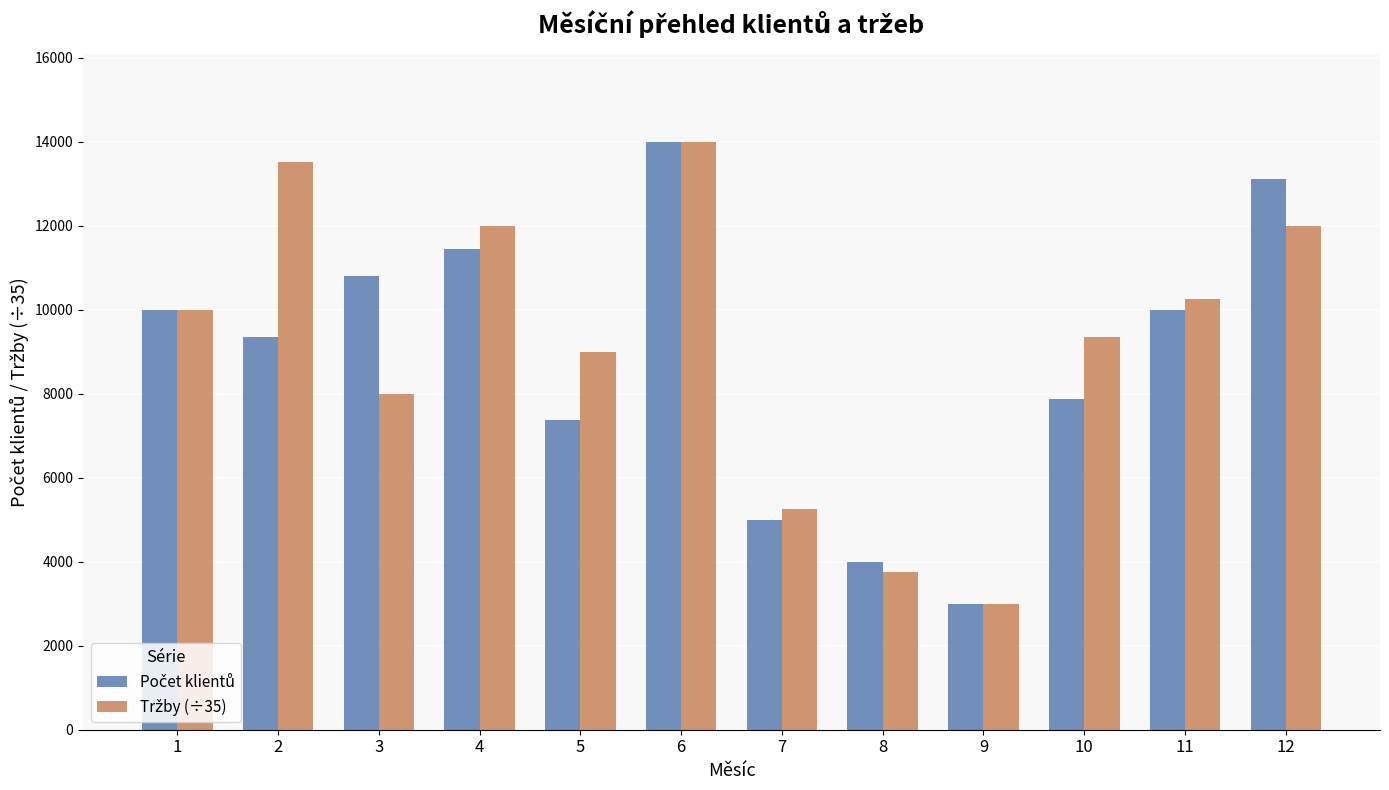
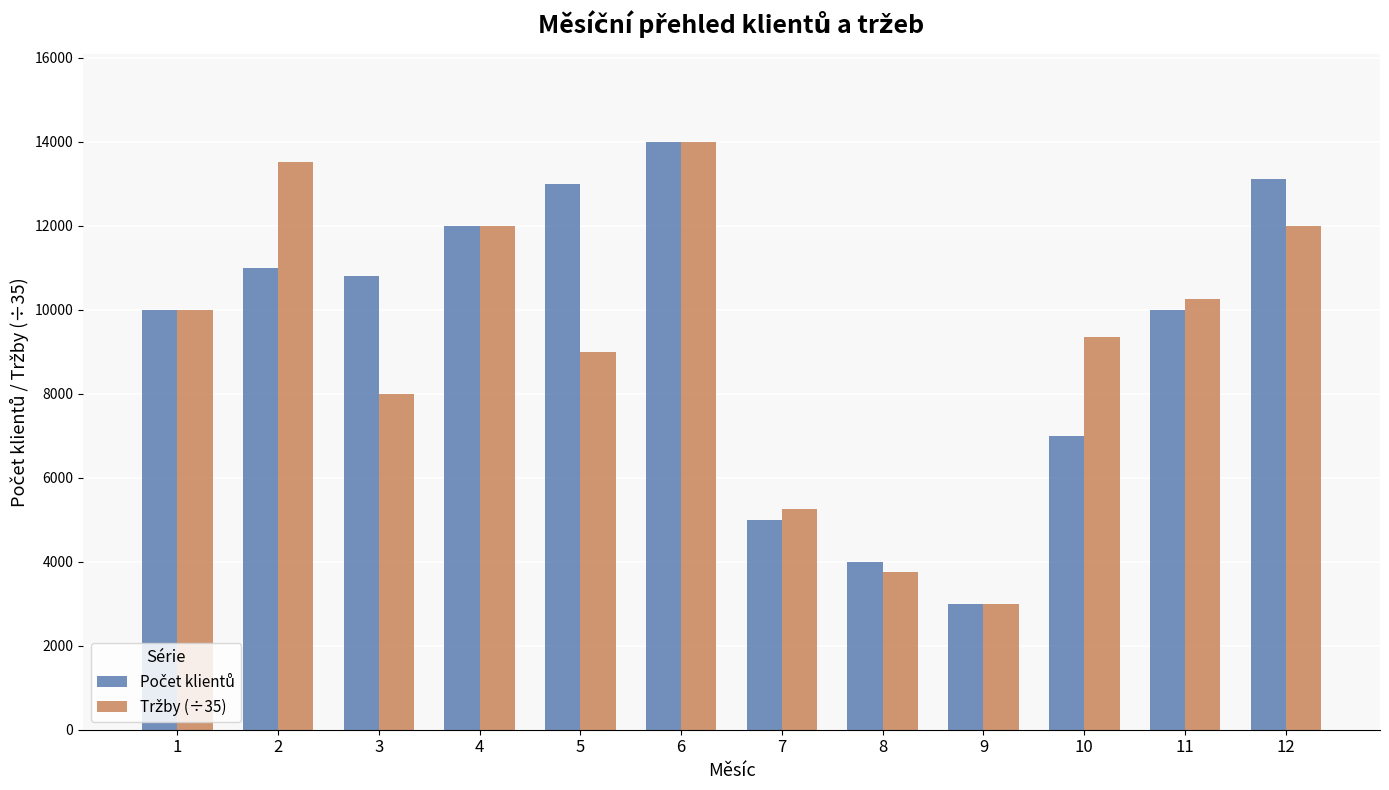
Počet klientů, 2: 9400 -> 11000
Počet klientů, 4: 11500 -> 12000
Počet klientů, 5: 7400 -> 13000
Počet klientů, 10: 7900 -> 7000
